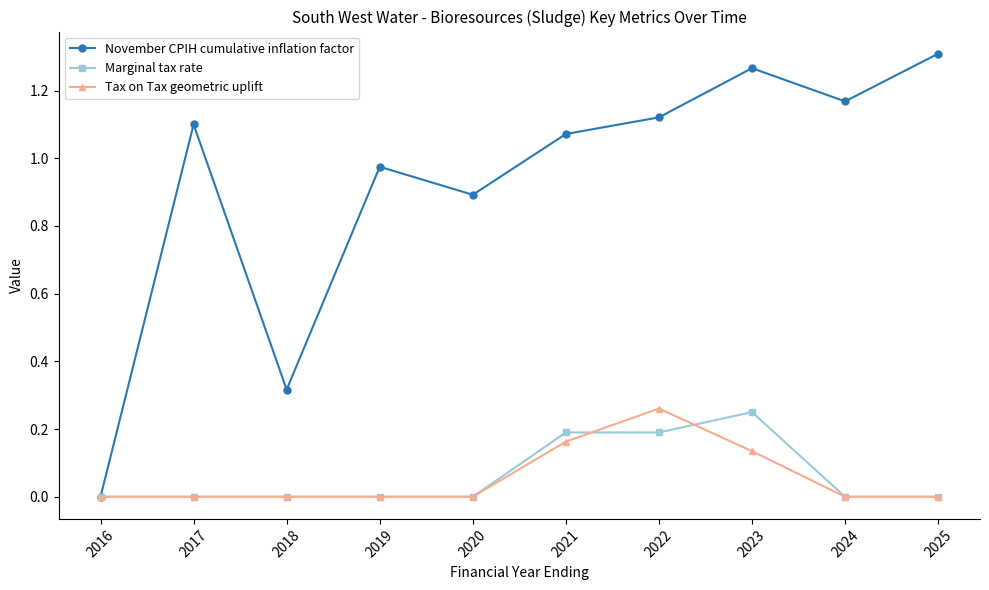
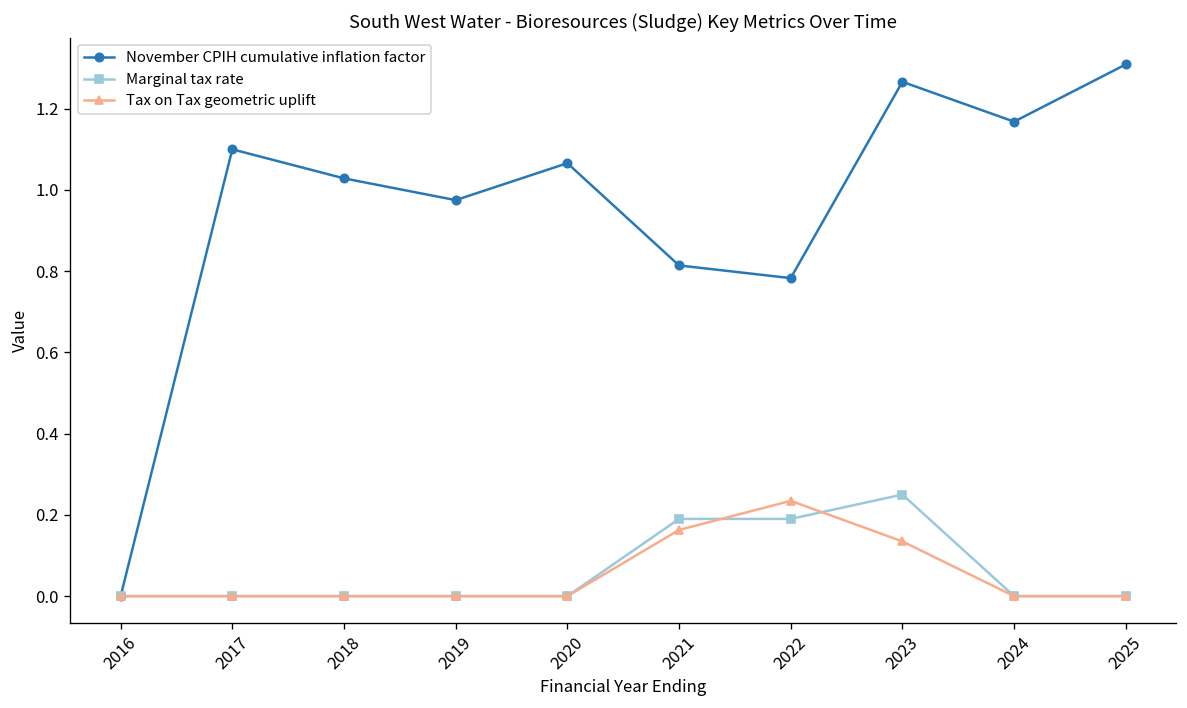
November CPIH cumulative inflation factor, 2018: 0.32 -> 1.03
November CPIH cumulative inflation factor, 2020: 0.89 -> 1.07
November CPIH cumulative inflation factor, 2021: 1.07 -> 0.81
November CPIH cumulative inflation factor, 2022: 1.12 -> 0.78
Tax on Tax geometric uplift, 2022: 0.26 -> 0.23
